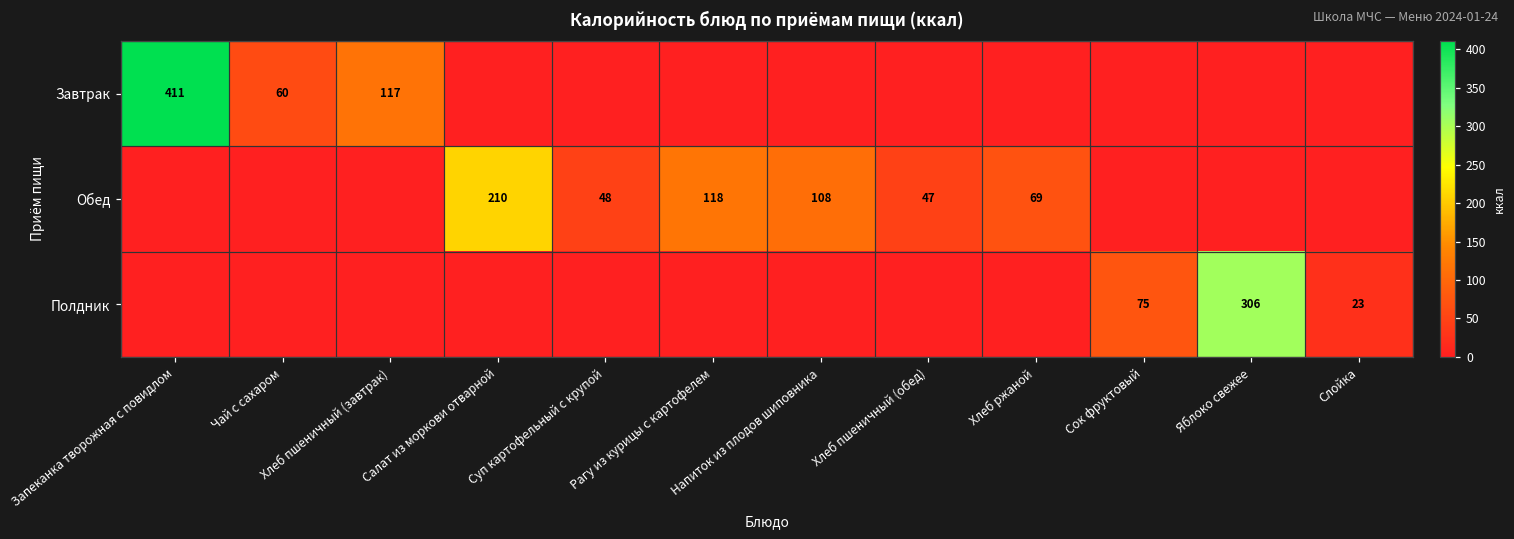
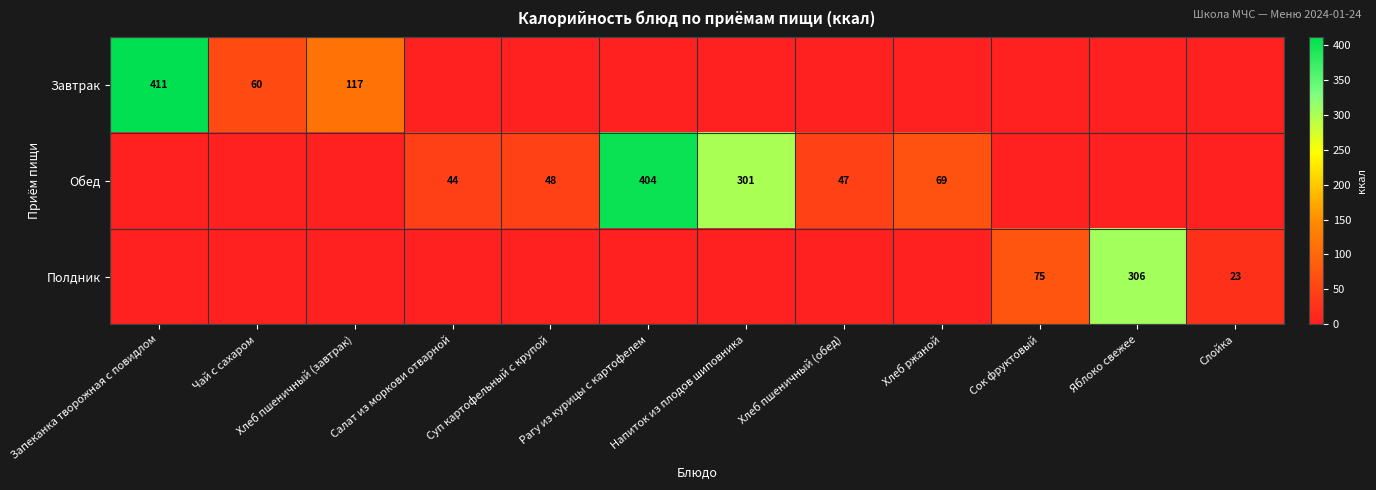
Обед, Салат из моркови отварной: 210 -> 44
Обед, Рагу из курицы с картофелем: 118 -> 404
Обед, Напиток из плодов шиповника: 108 -> 301
